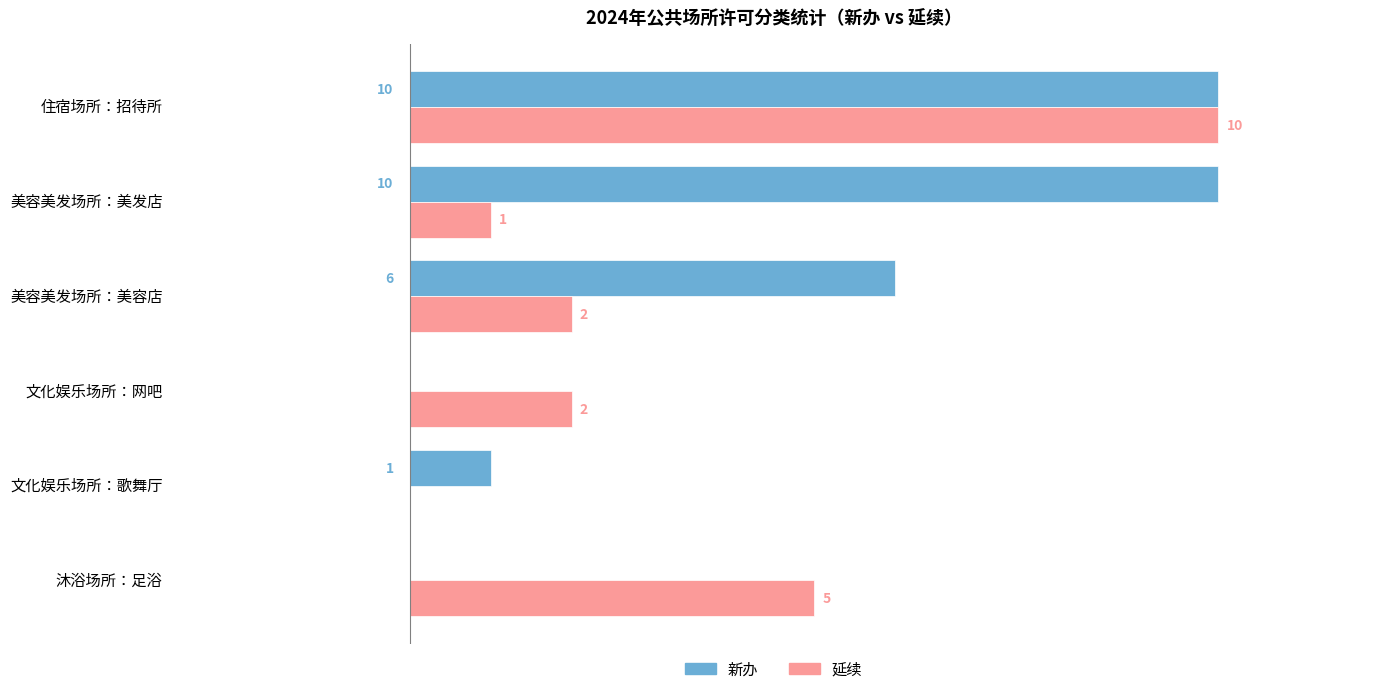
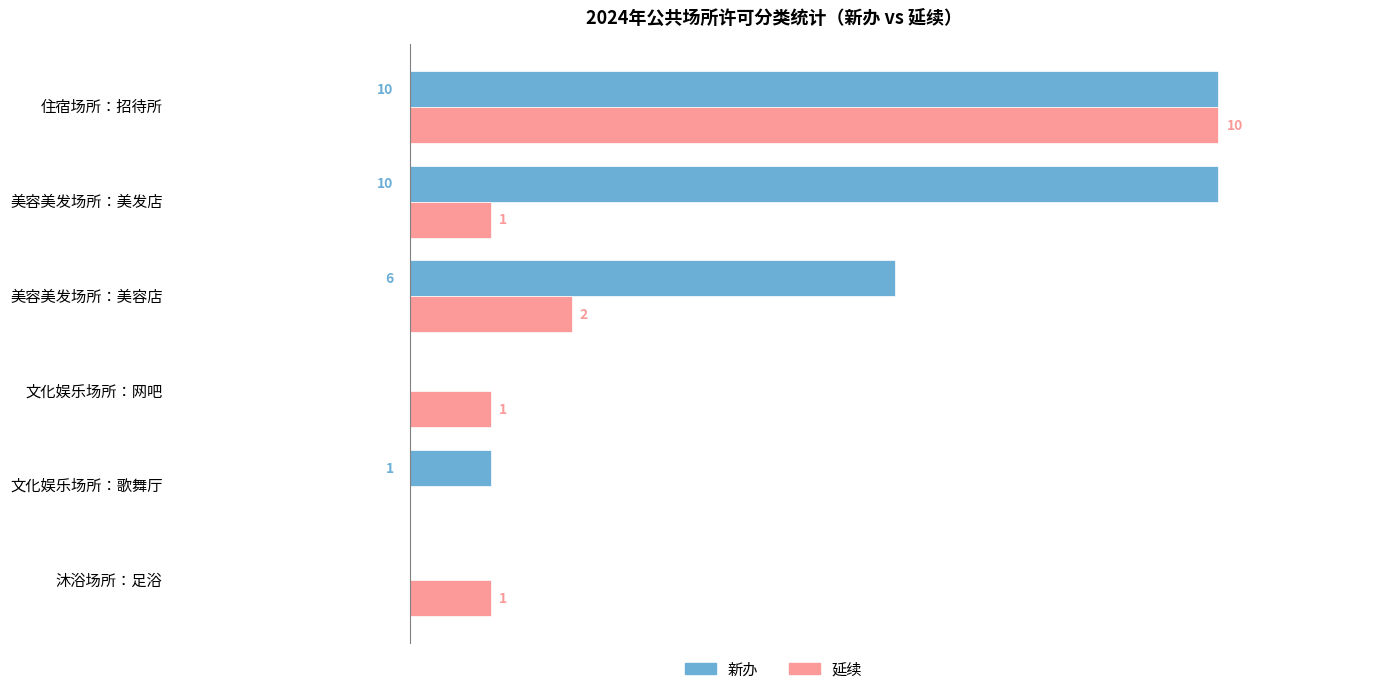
延续, 文化娱乐场所：网吧: 2 -> 1
延续, 沐浴场所：足浴: 5 -> 1
